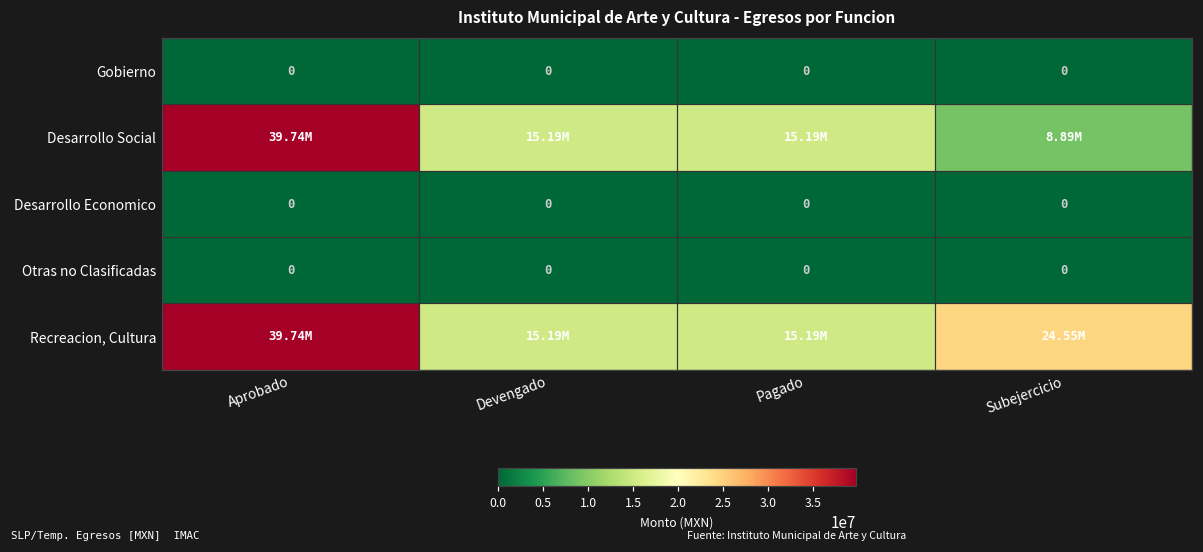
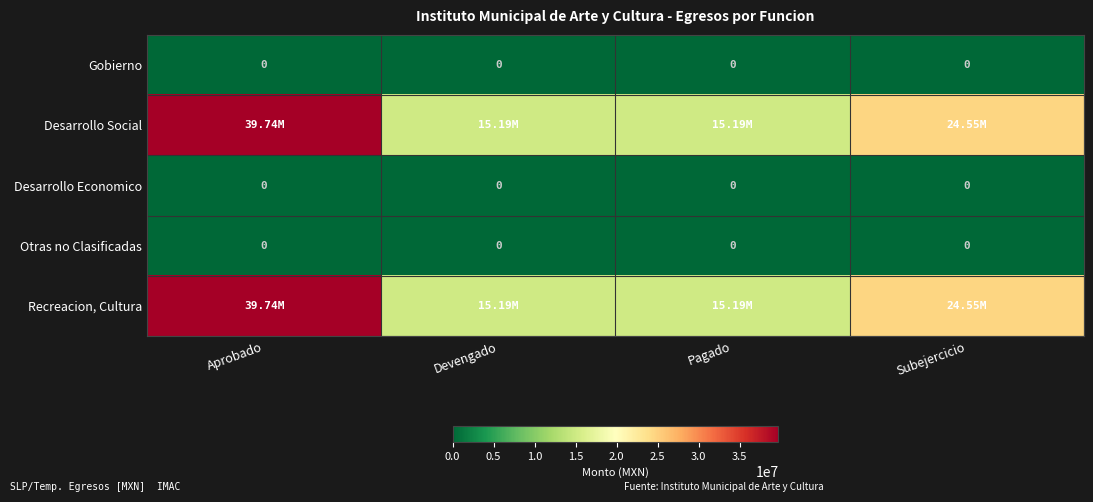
Desarrollo Social, Subejercicio: 8.89M -> 24.55M
